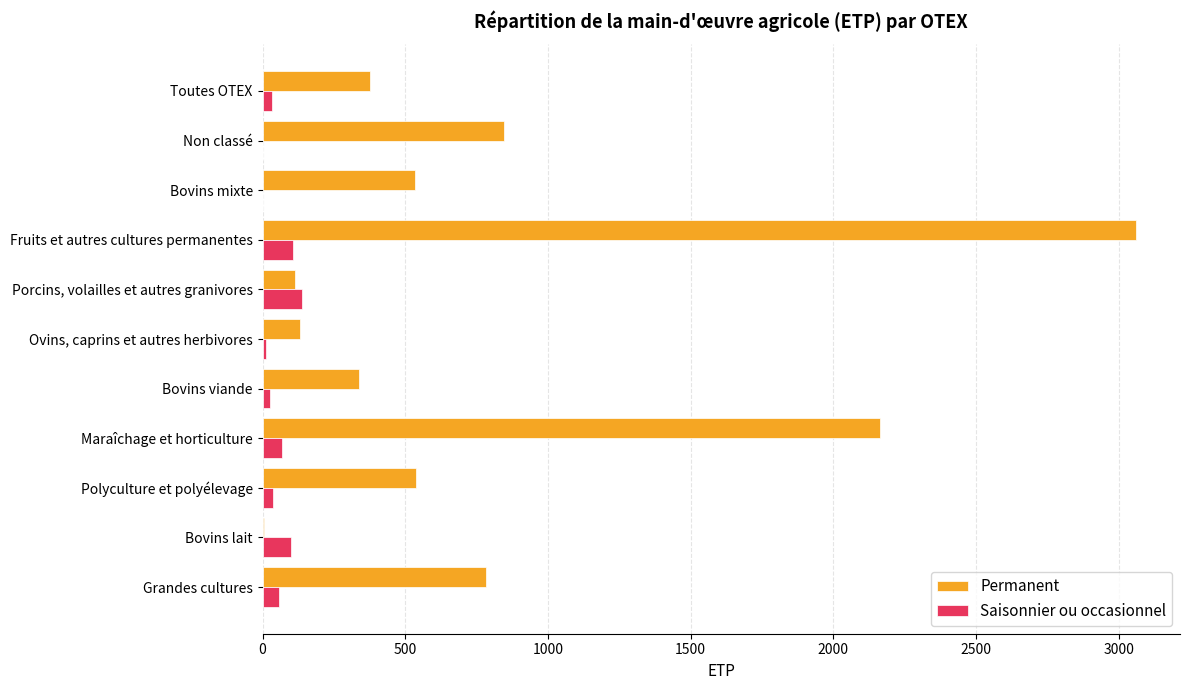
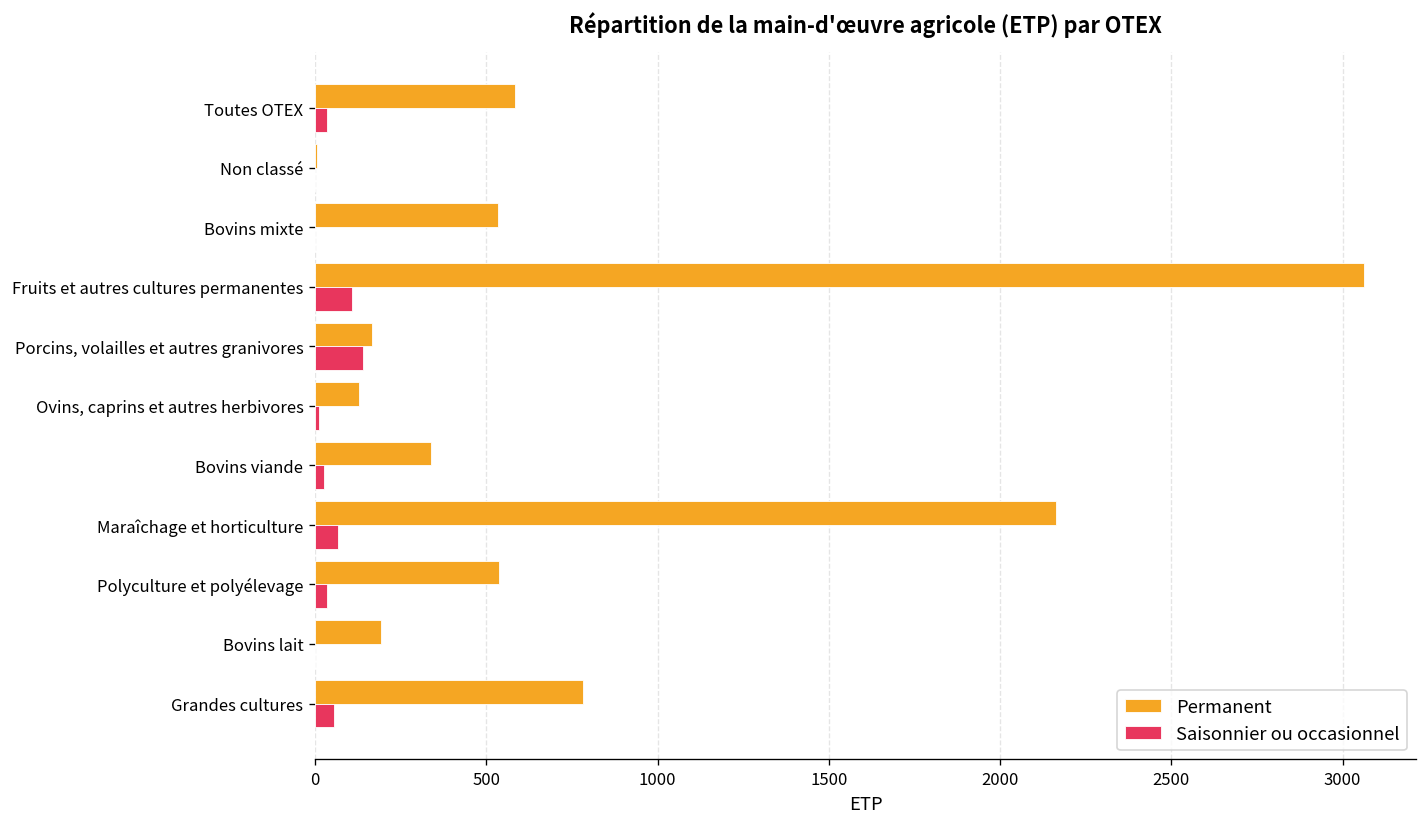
Permanent, Toutes OTEX: 380 -> 580
Permanent, Non classé: 840 -> 0
Permanent, Porcins, volailles et autres granivores: 110 -> 170
Permanent, Bovins lait: 0 -> 190
Saisonnier ou occasionnel, Bovins lait: 100 -> 0
